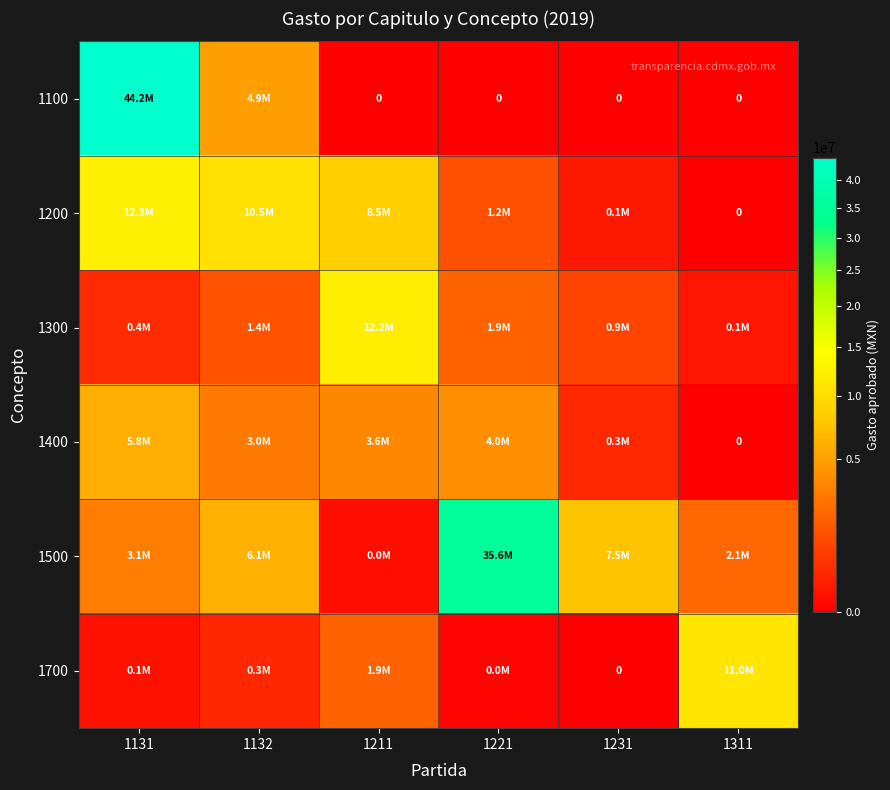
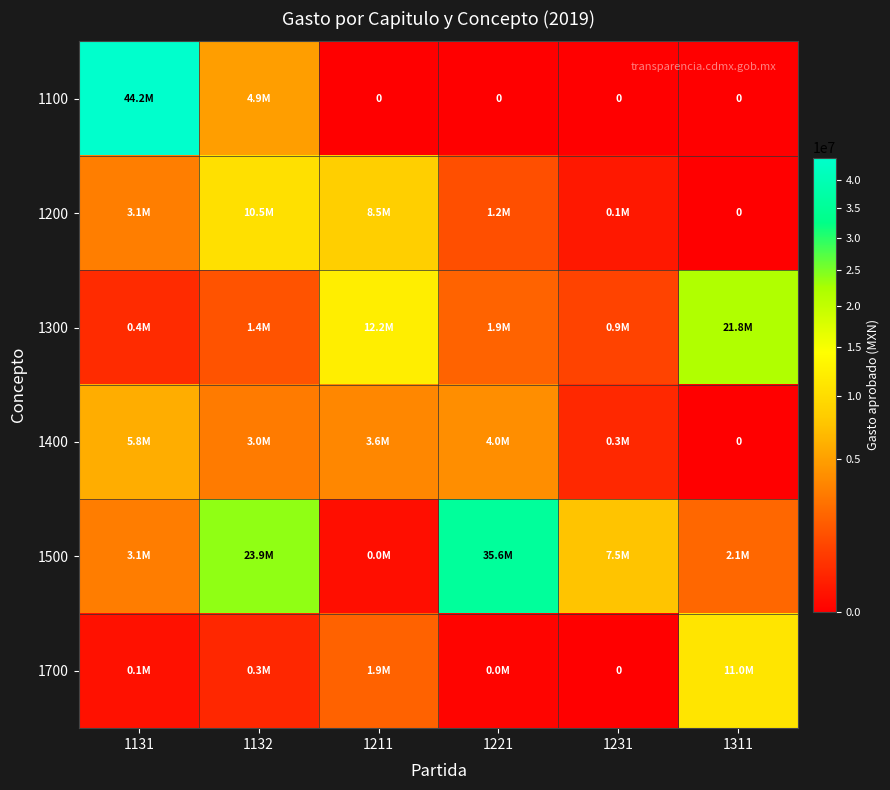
1200, 1131: 12.3M -> 3.1M
1300, 1311: 0.1M -> 21.8M
1500, 1132: 6.1M -> 23.9M
